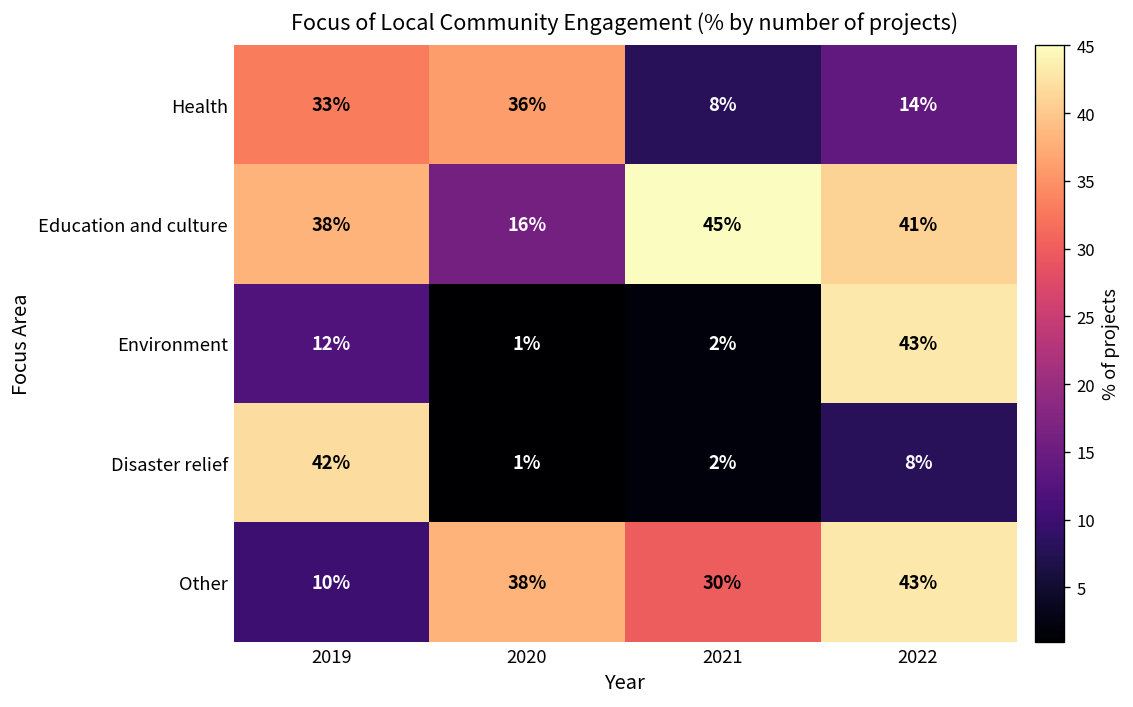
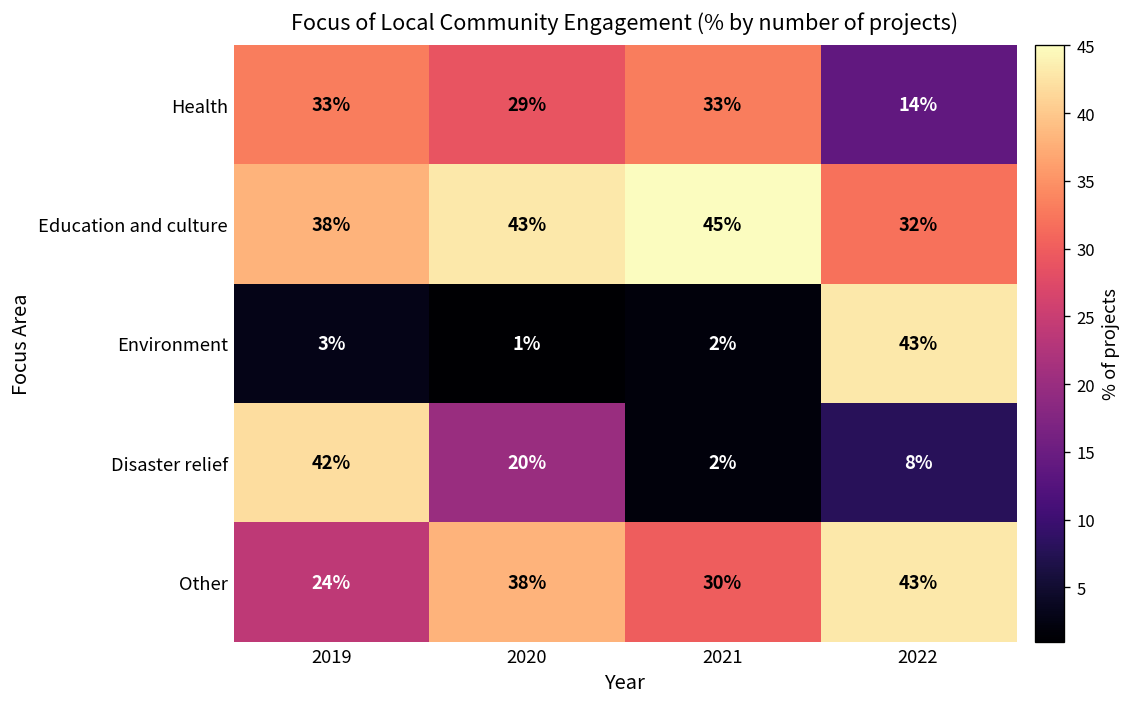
Health, 2020: 36% -> 29%
Health, 2021: 8% -> 33%
Education and culture, 2020: 16% -> 43%
Education and culture, 2022: 41% -> 32%
Environment, 2019: 12% -> 3%
Disaster relief, 2020: 1% -> 20%
Other, 2019: 10% -> 24%
